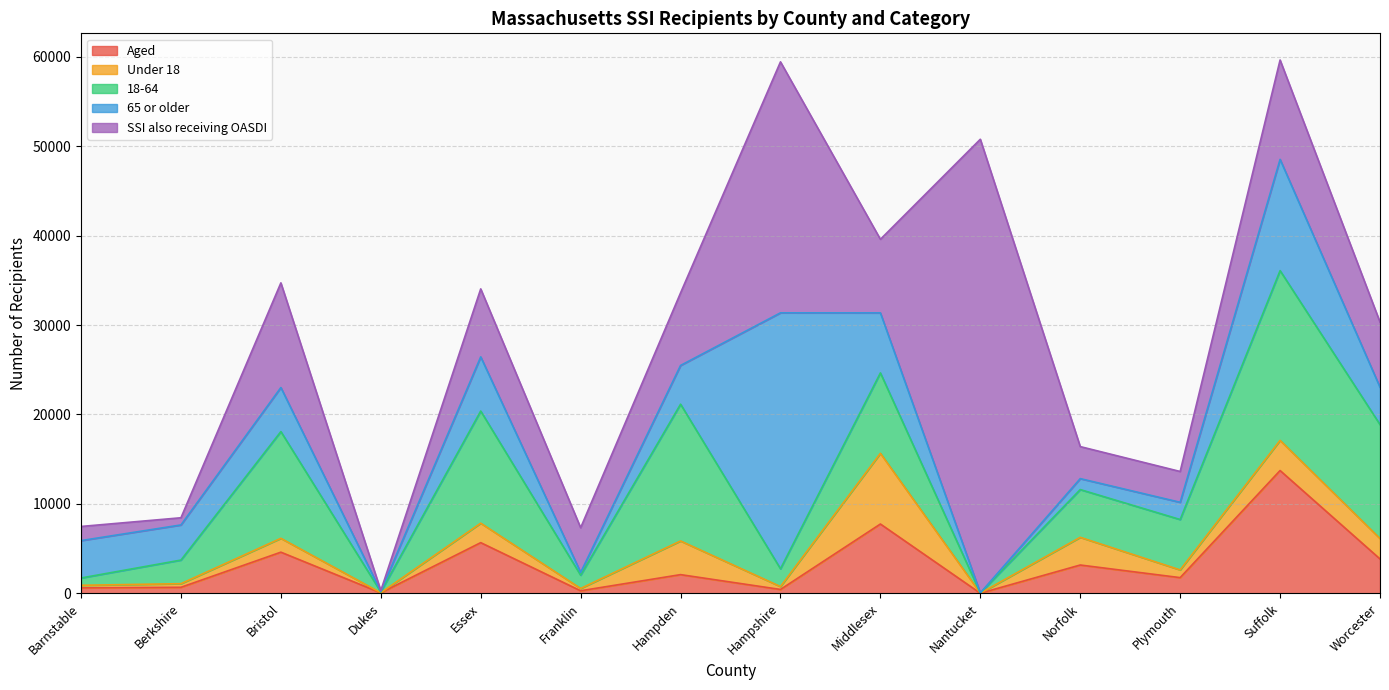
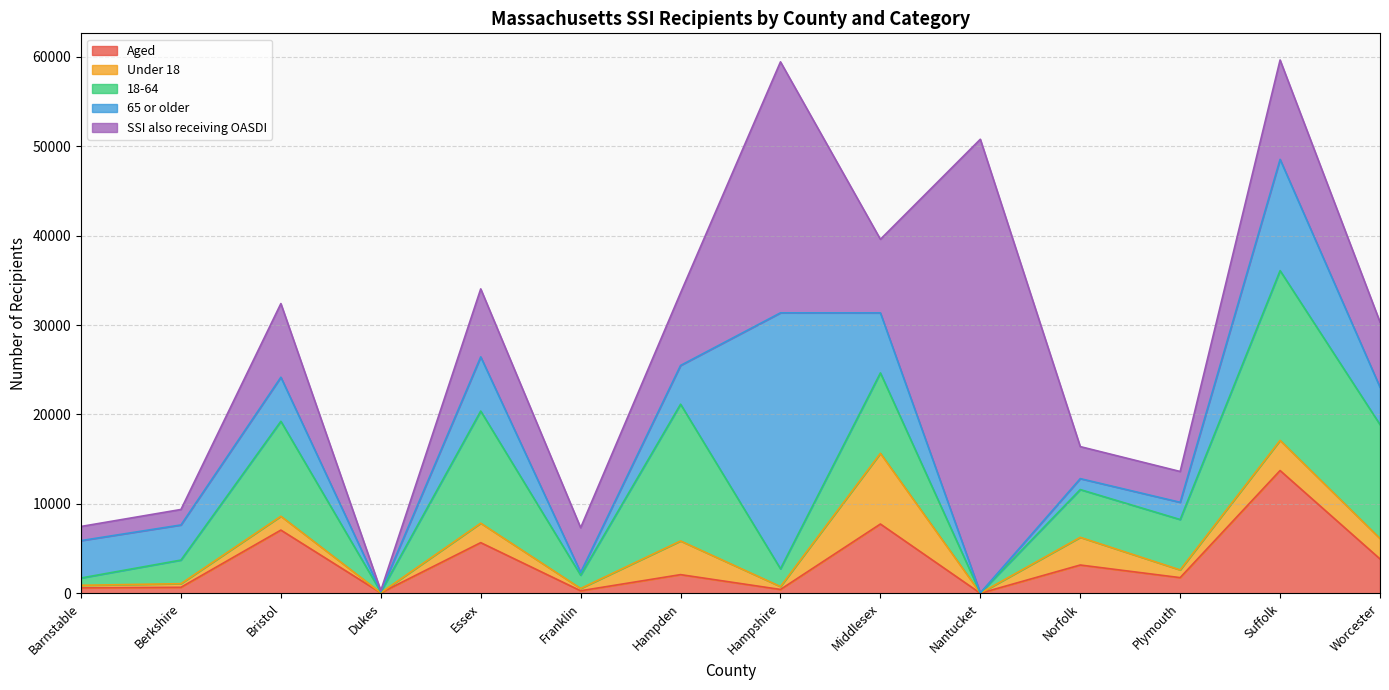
SSI also receiving OASDI, Berkshire: 1000 -> 2000
Aged, Bristol: 5000 -> 7000
18-64, Bristol: 12000 -> 11000
SSI also receiving OASDI, Bristol: 12000 -> 8000
